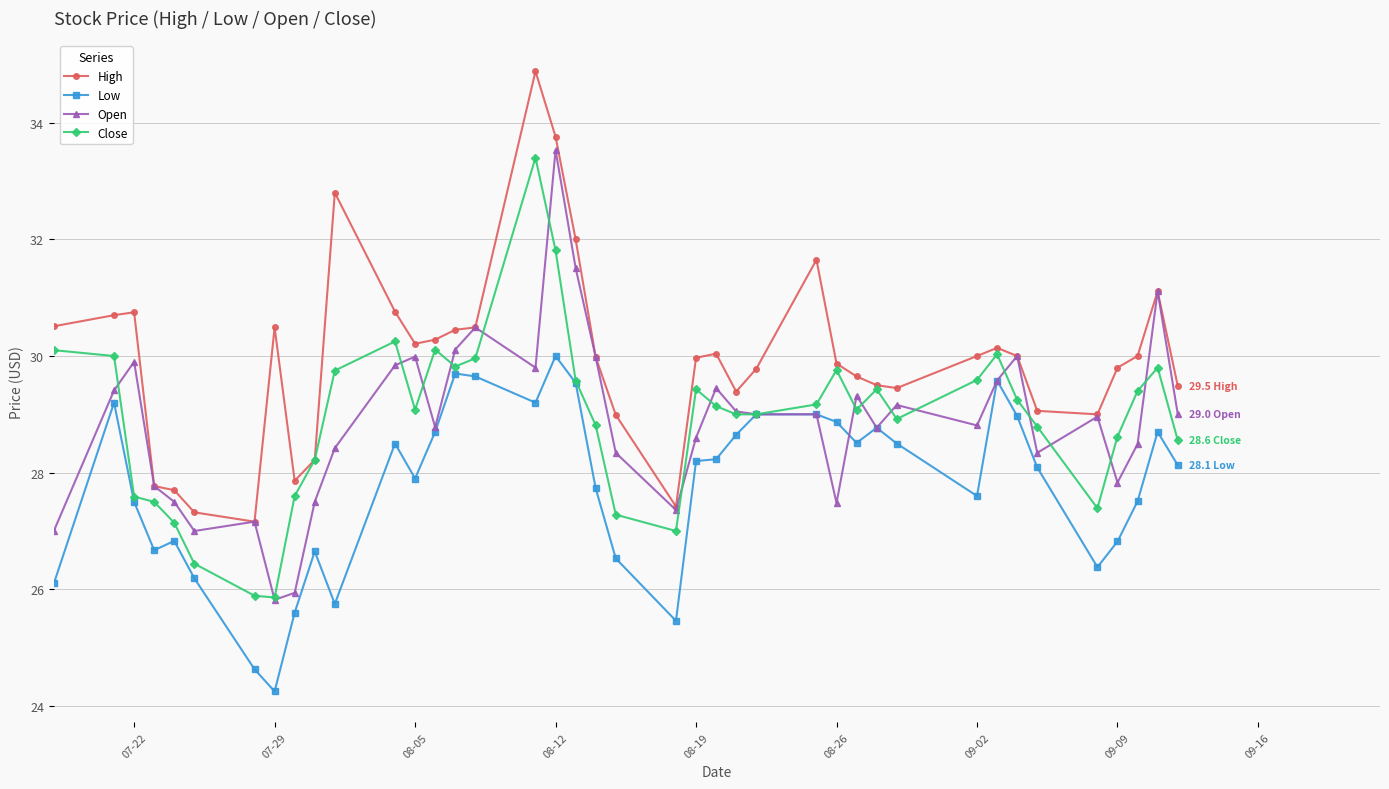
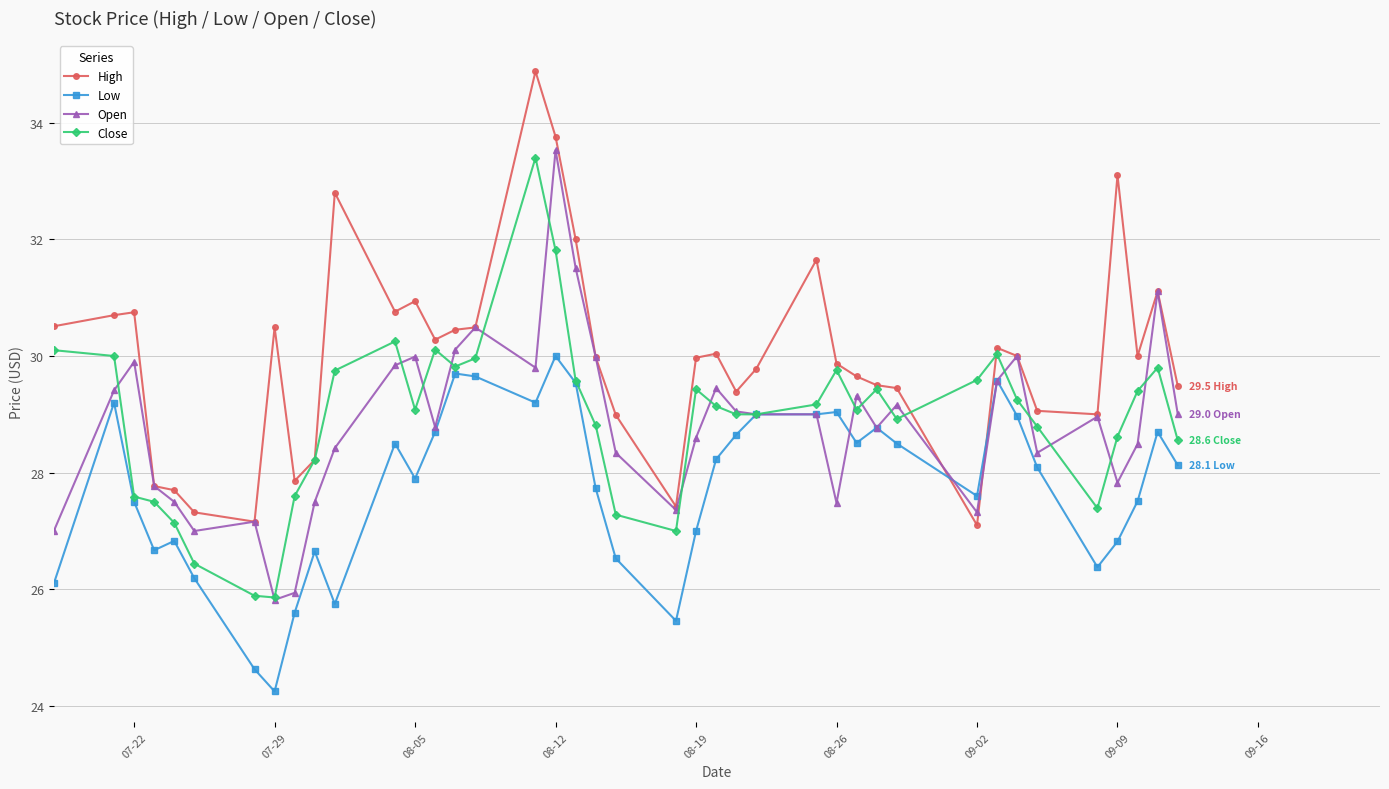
High, 08-05: 30.2 -> 30.9
Low, 08-19: 28.2 -> 27.0
Low, 08-26: 28.9 -> 29.0
High, 09-02: 30.0 -> 27.1
Open, 09-02: 28.8 -> 27.3
High, 09-09: 29.8 -> 33.1
